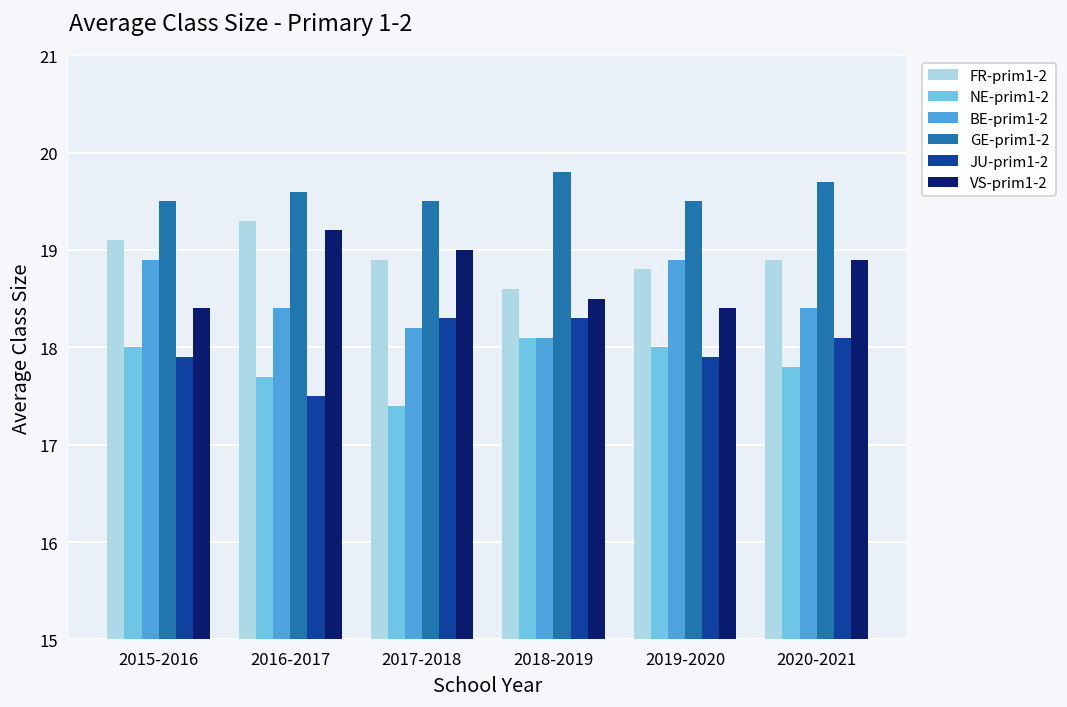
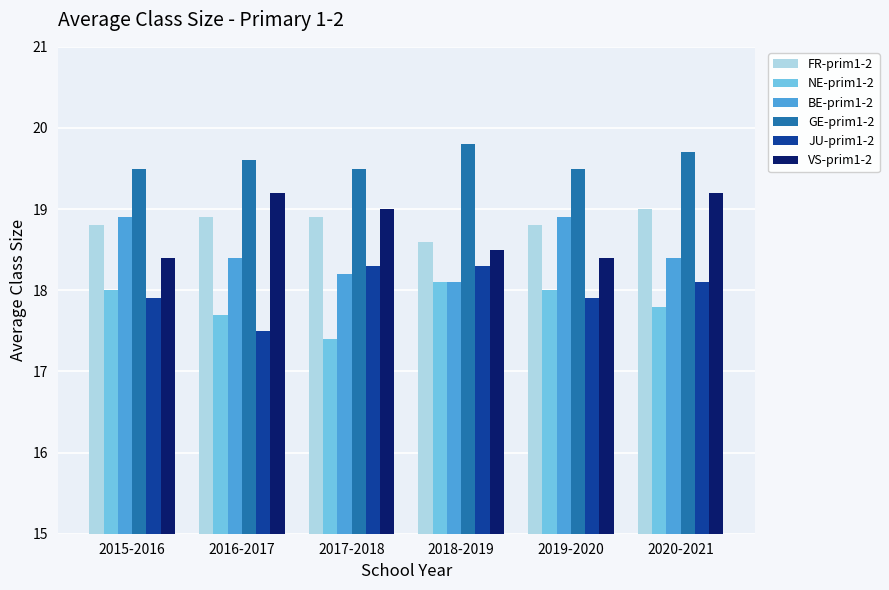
FR-prim1-2, 2015-2016: 19.1 -> 18.8
FR-prim1-2, 2016-2017: 19.3 -> 18.9
FR-prim1-2, 2020-2021: 18.9 -> 19.0
VS-prim1-2, 2020-2021: 18.9 -> 19.2
